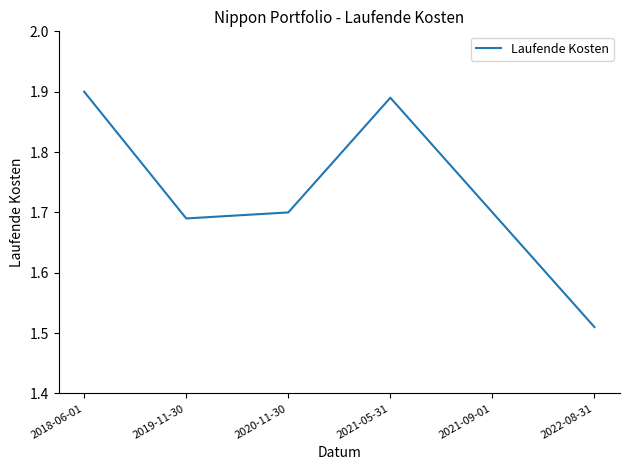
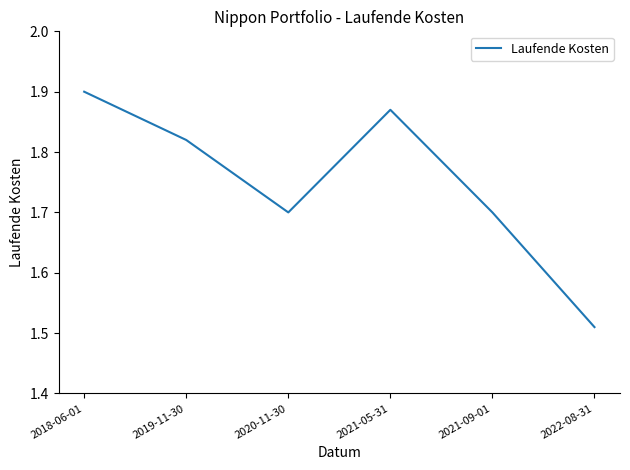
2019-11-30: 1.69 -> 1.82
2021-05-31: 1.89 -> 1.87
